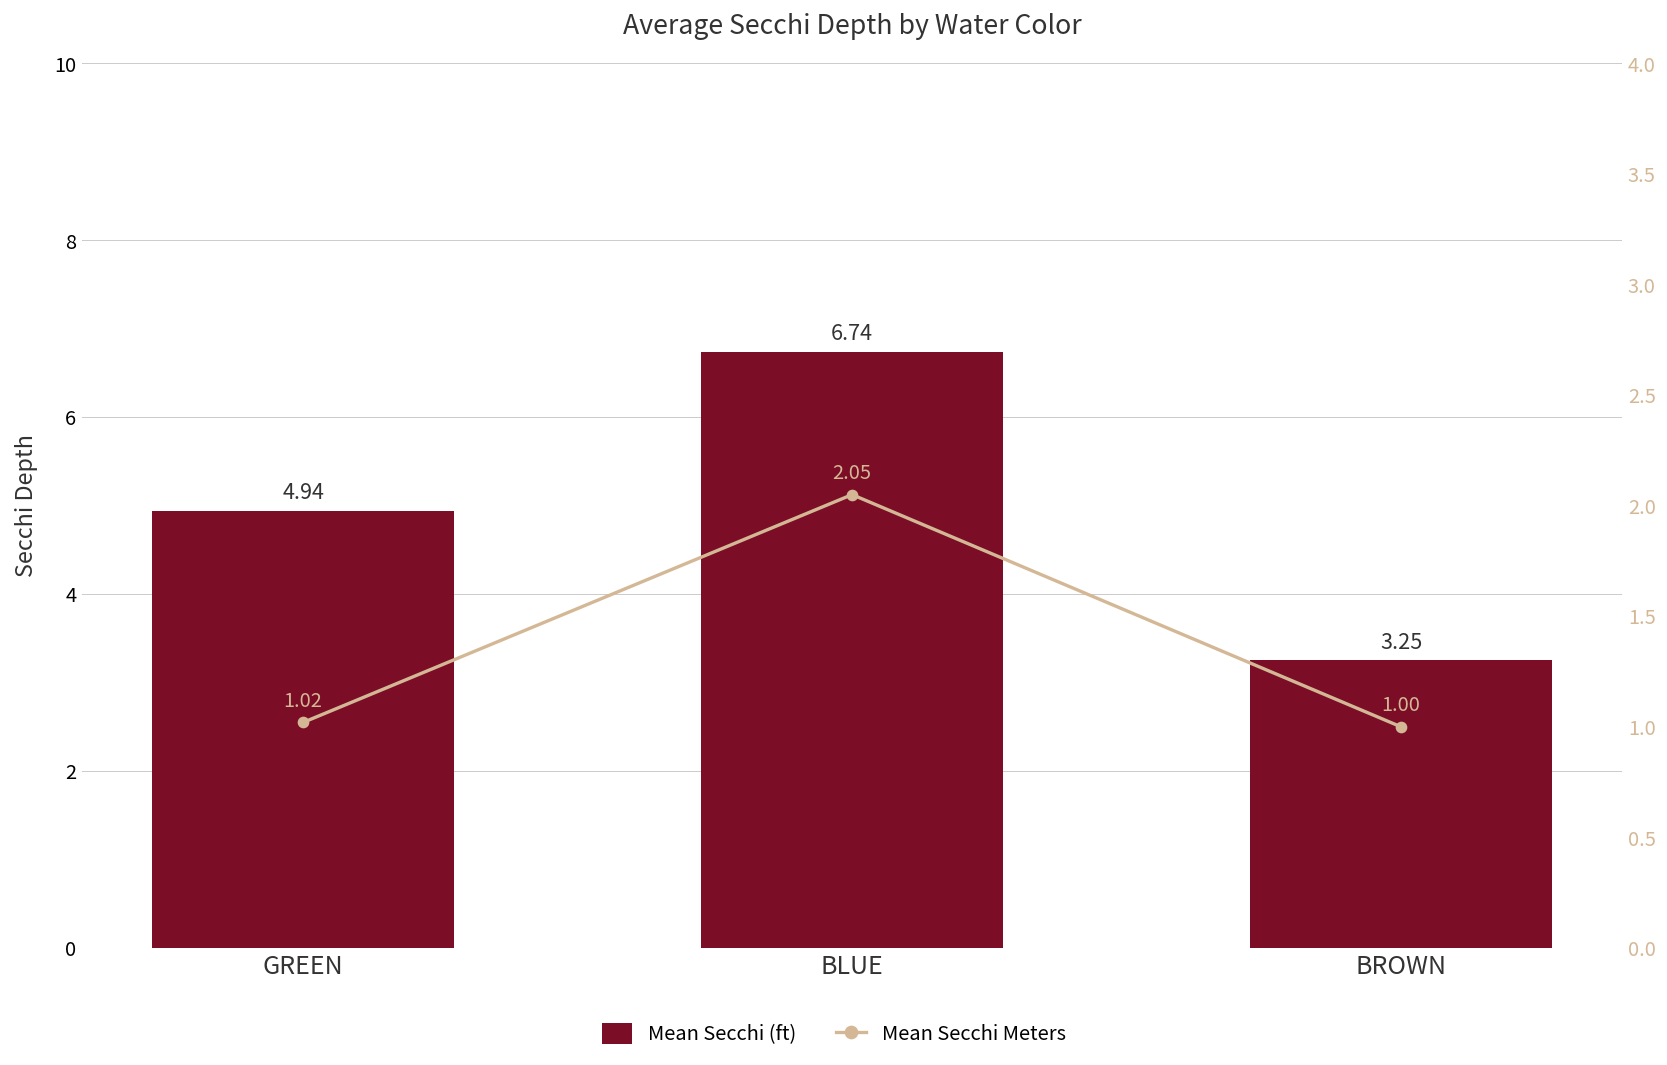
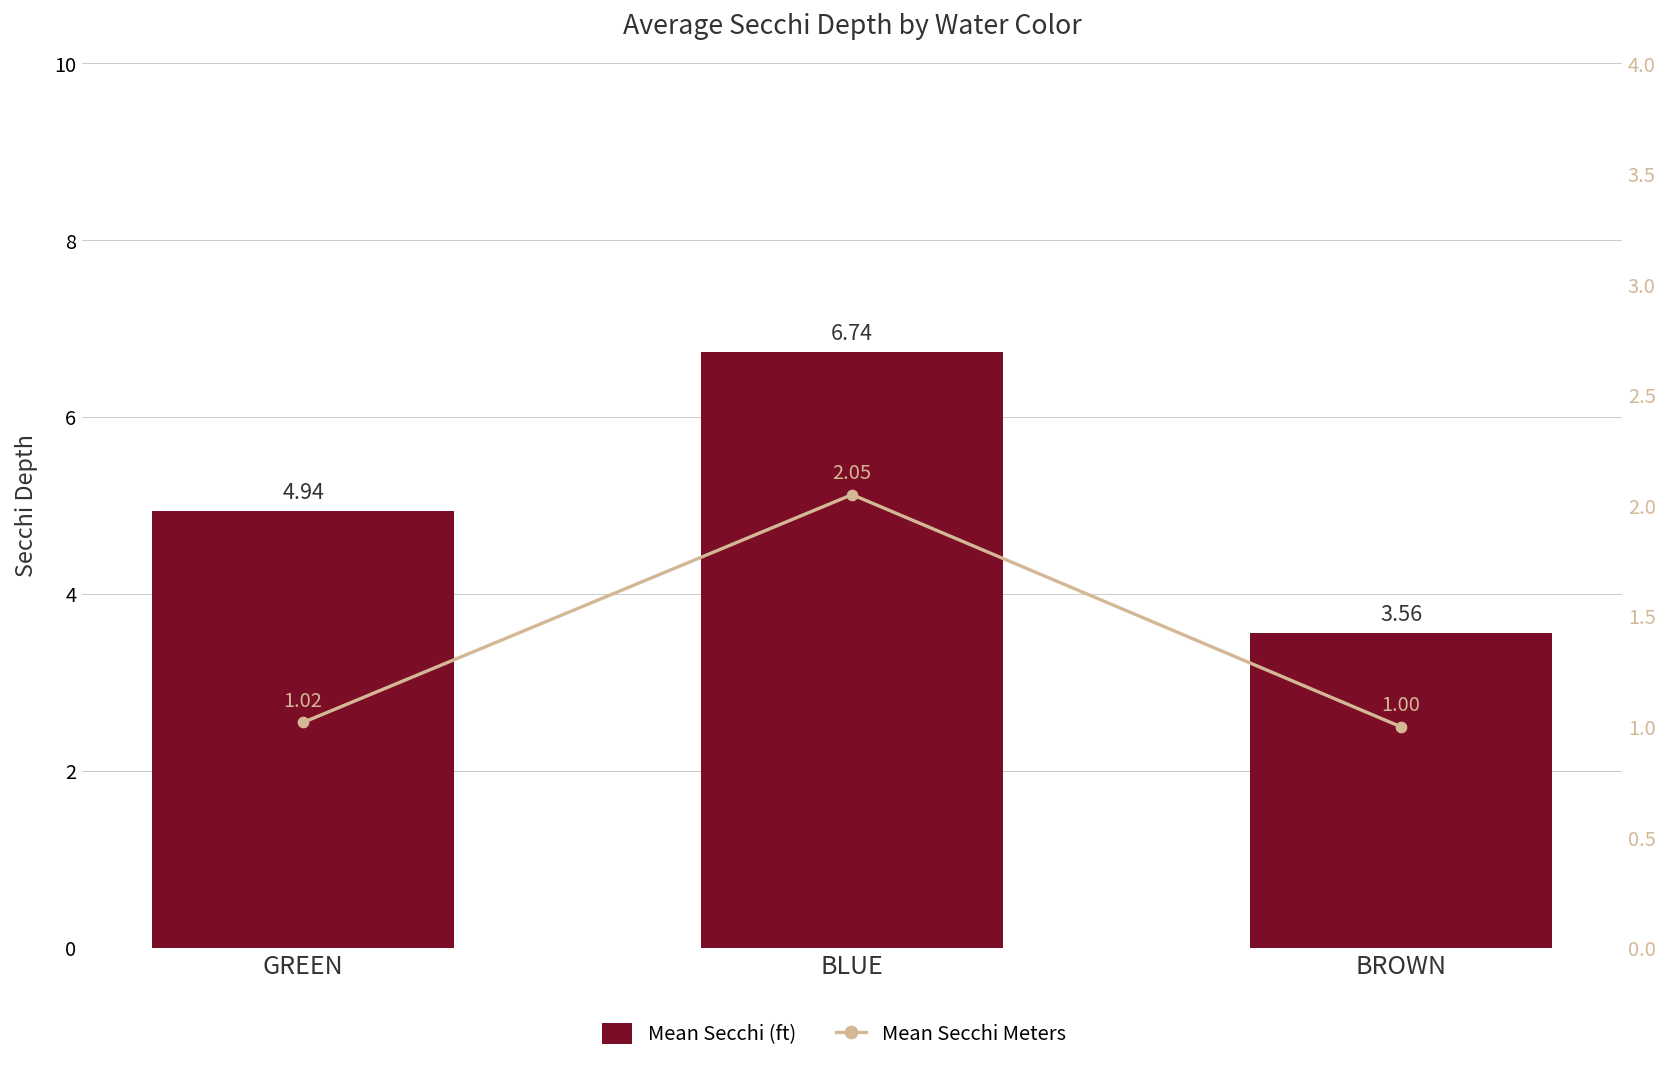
Mean Secchi (ft), BROWN: 3.25 -> 3.56
